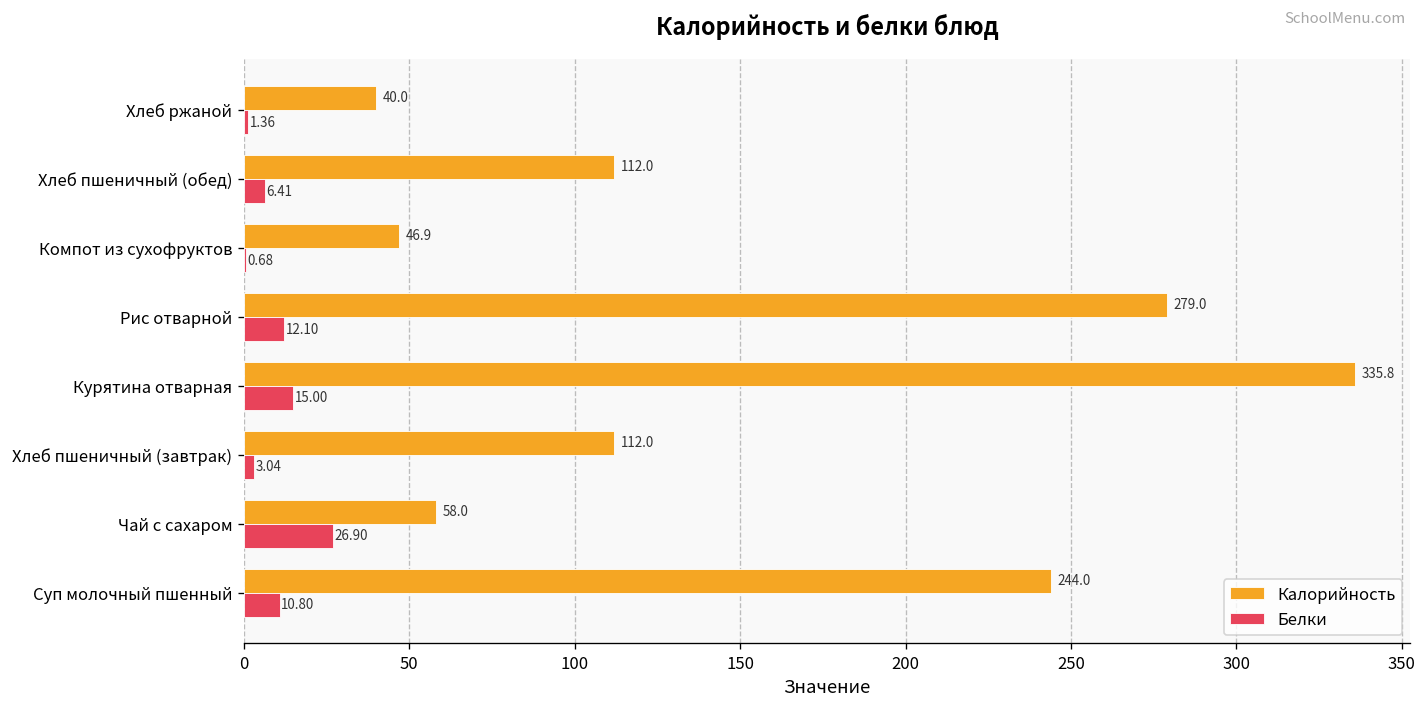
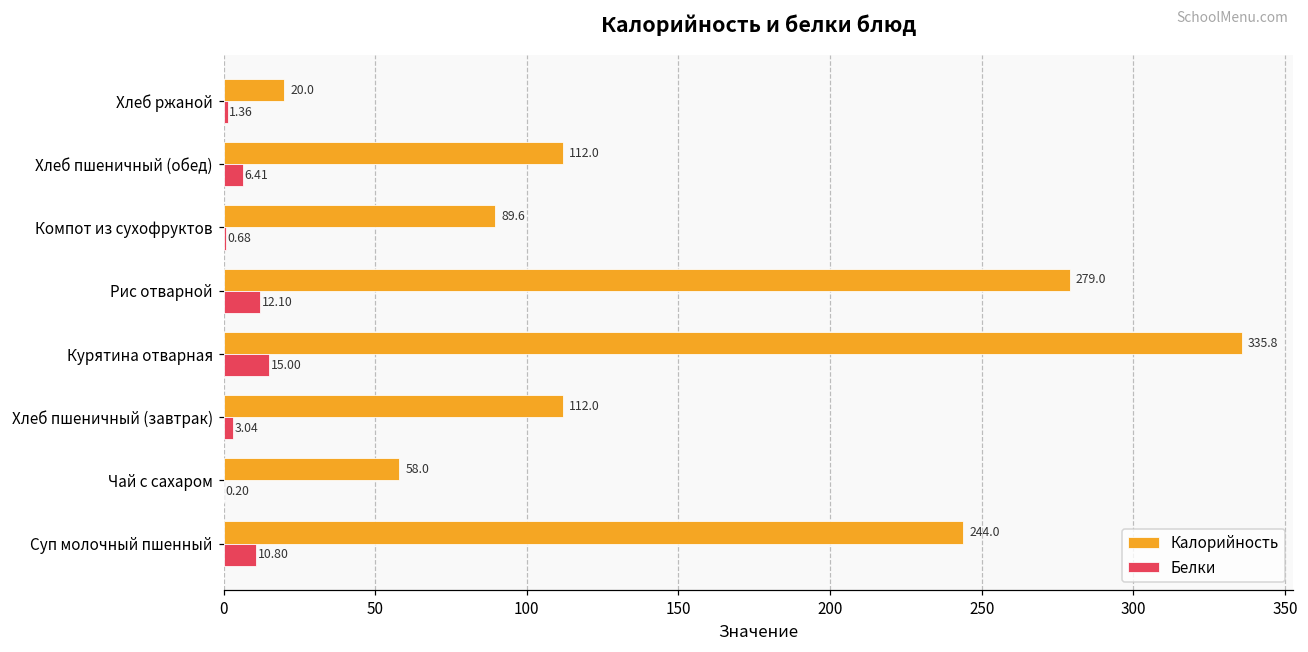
Калорийность, Хлеб ржаной: 40.0 -> 20.0
Калорийность, Компот из сухофруктов: 46.9 -> 89.6
Белки, Чай с сахаром: 26.90 -> 0.20
